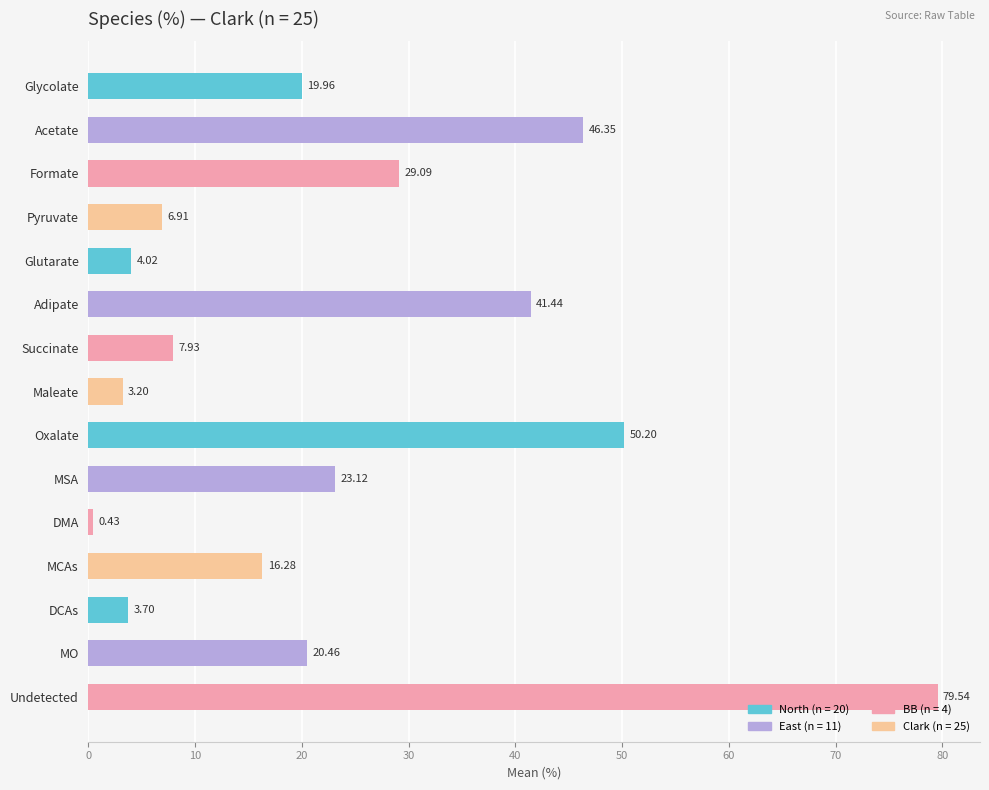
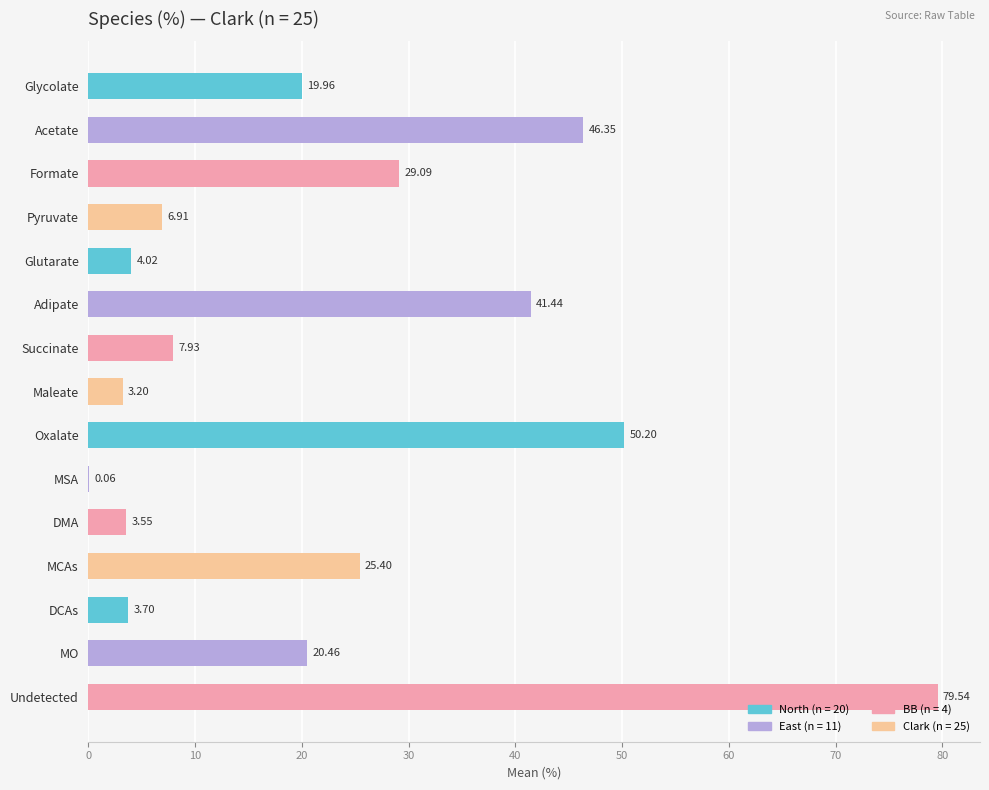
MSA: 23.12 -> 0.06
DMA: 0.43 -> 3.55
MCAs: 16.28 -> 25.40
